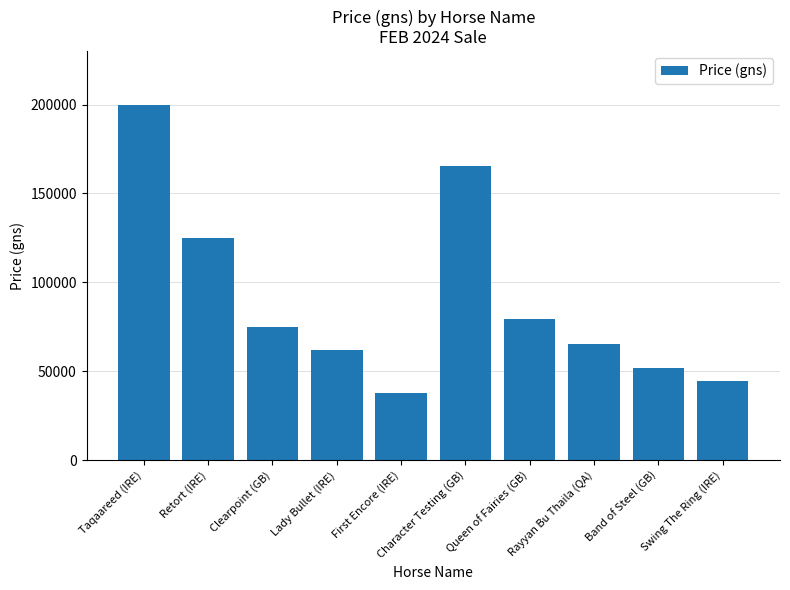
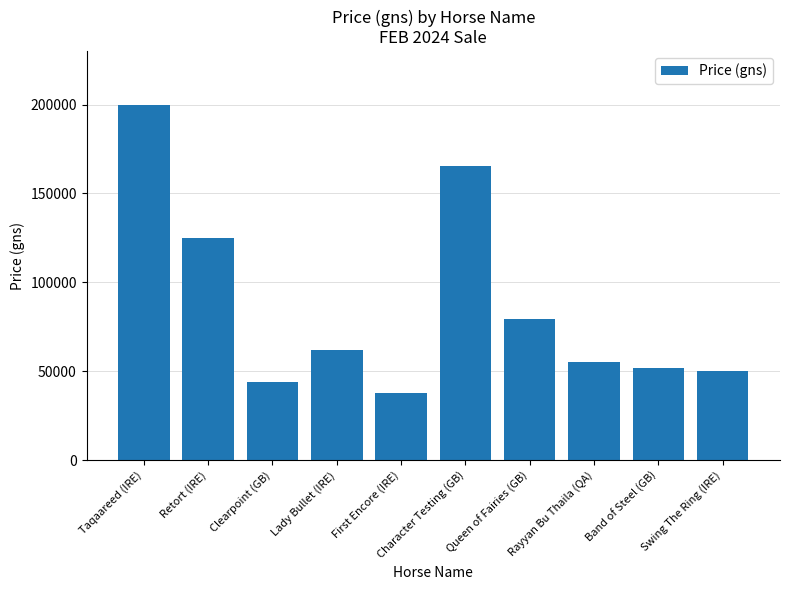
Clearpoint (GB): 75000 -> 44000
Rayyan Bu Thaila (QA): 66000 -> 55000
Swing The Ring (IRE): 45000 -> 50000
